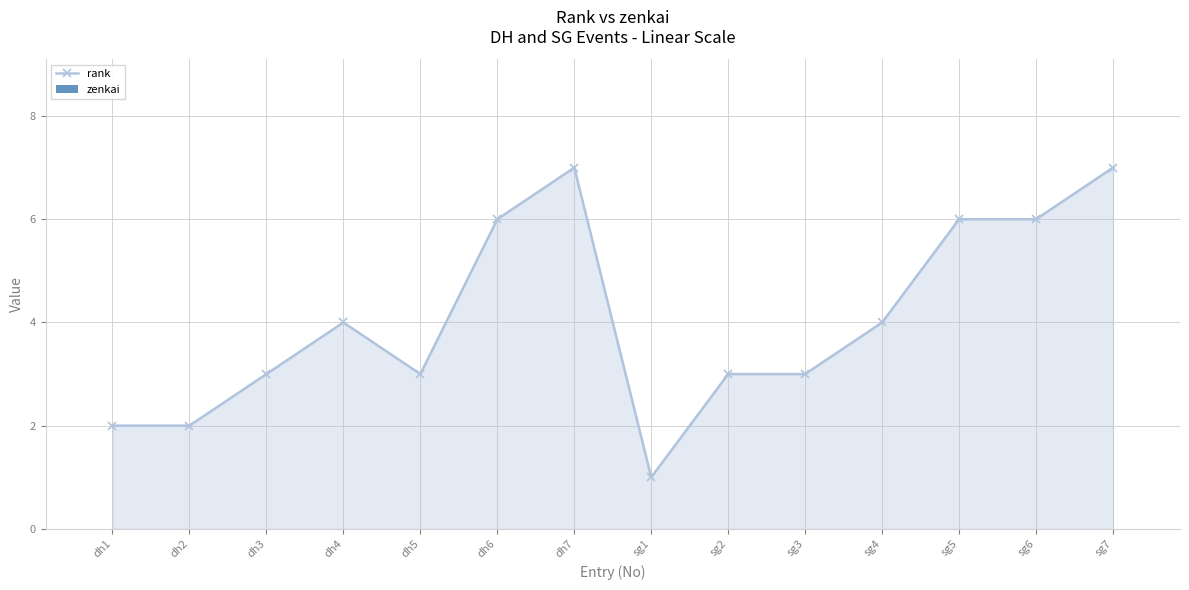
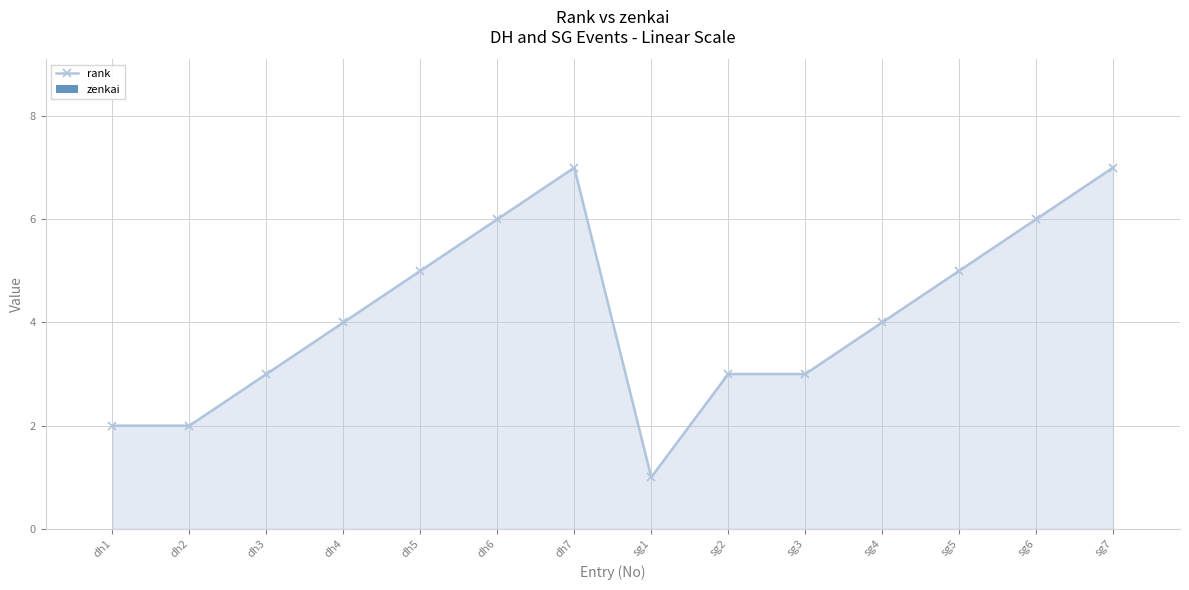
rank, dh5: 3 -> 5
rank, sg5: 6 -> 5
